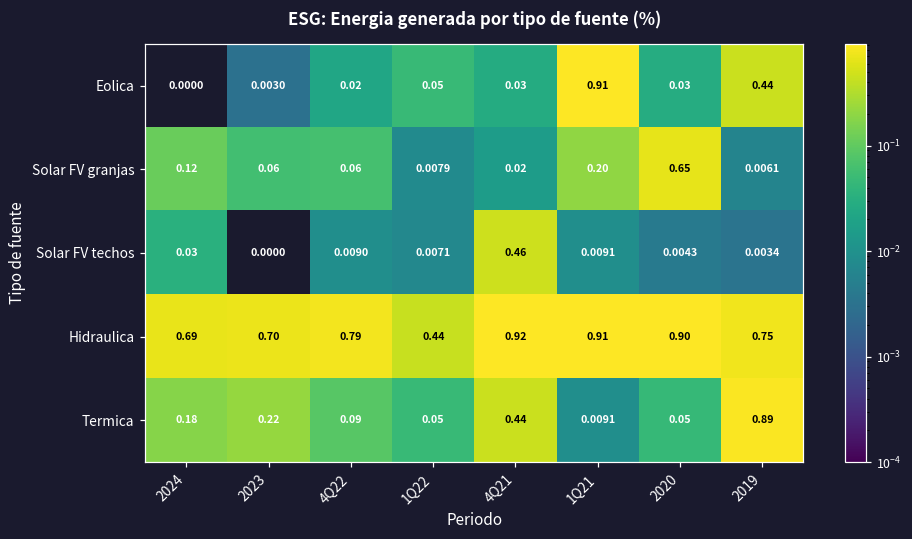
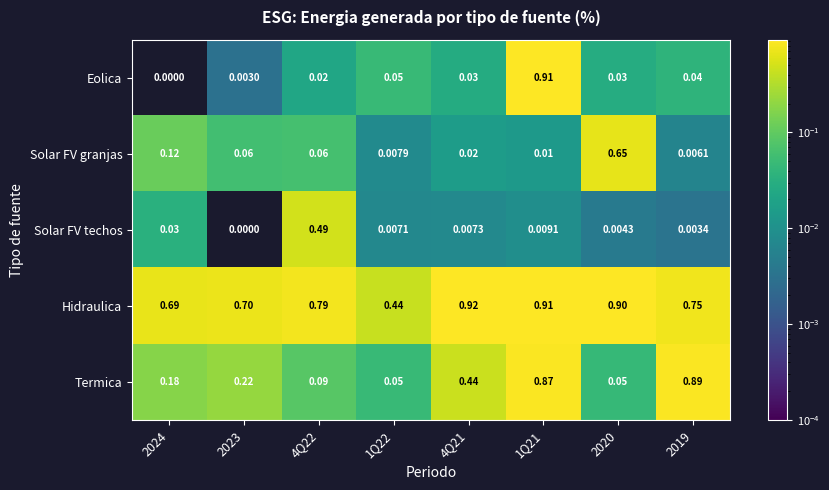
Eolica, 2019: 0.44 -> 0.04
Solar FV granjas, 1Q21: 0.20 -> 0.01
Solar FV techos, 4Q22: 0.0090 -> 0.49
Solar FV techos, 4Q21: 0.46 -> 0.0073
Termica, 1Q21: 0.0091 -> 0.87
